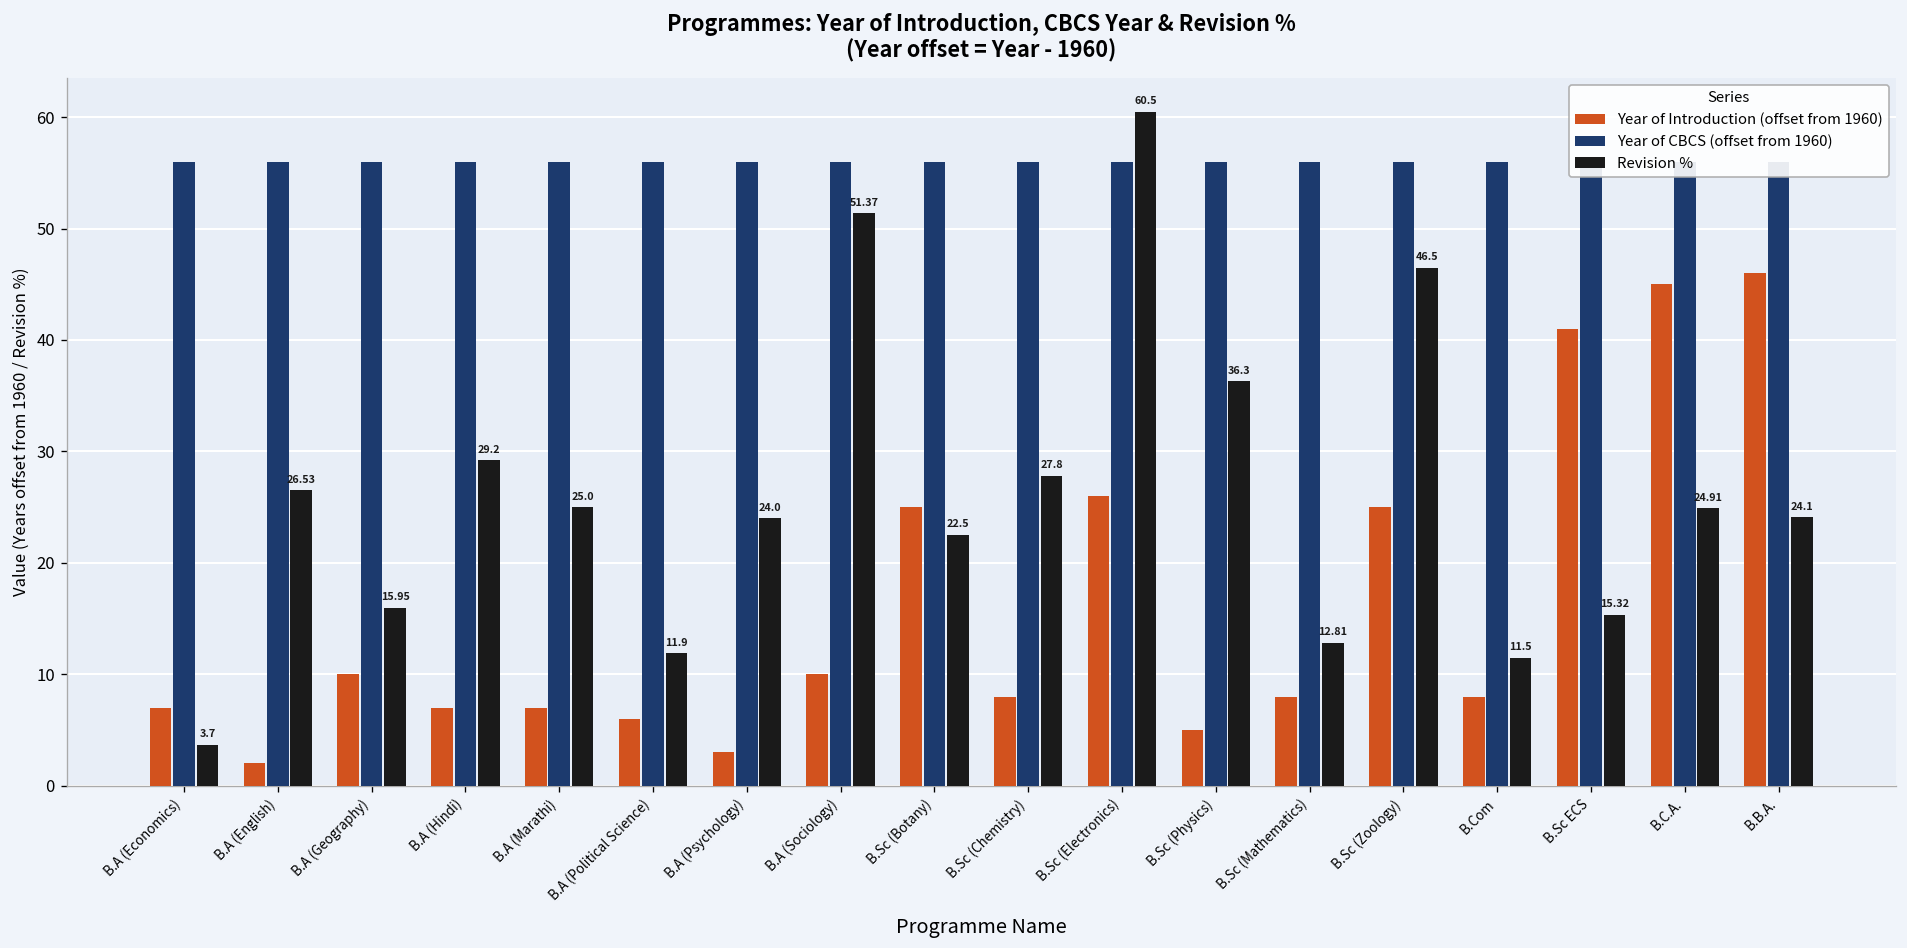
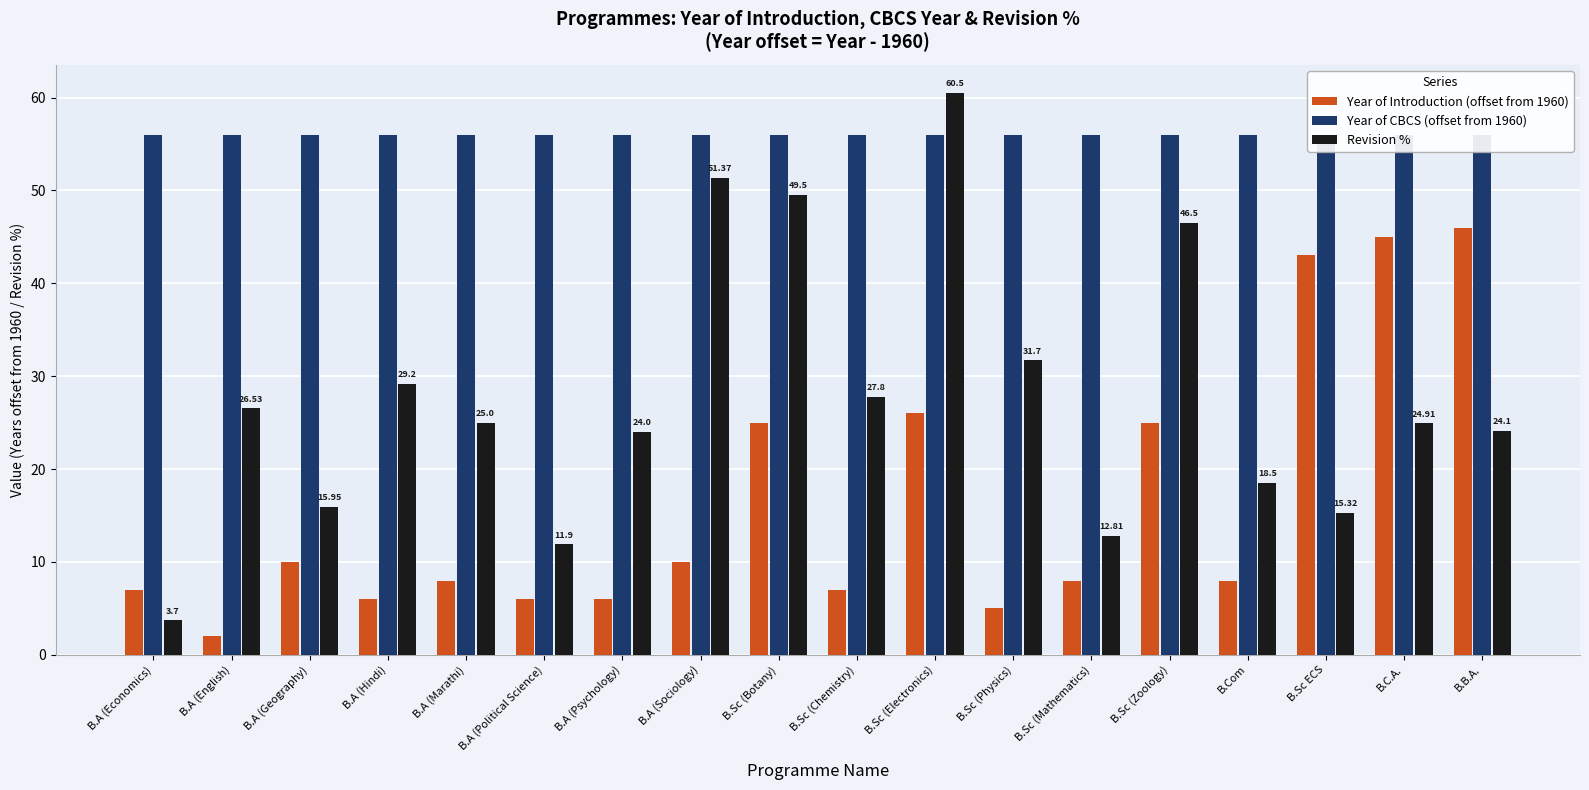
Year of Introduction (offset from 1960), B.A (Hindi): 7 -> 6
Year of Introduction (offset from 1960), B.A (Marathi): 7 -> 8
Year of Introduction (offset from 1960), B.A (Psychology): 3 -> 6
Revision %, B.Sc (Botany): 22.5 -> 49.5
Year of Introduction (offset from 1960), B.Sc (Chemistry): 8 -> 7
Revision %, B.Sc (Physics): 36.3 -> 31.7
Revision %, B.Com: 11.5 -> 18.5
Year of Introduction (offset from 1960), B.Sc ECS: 41 -> 43
